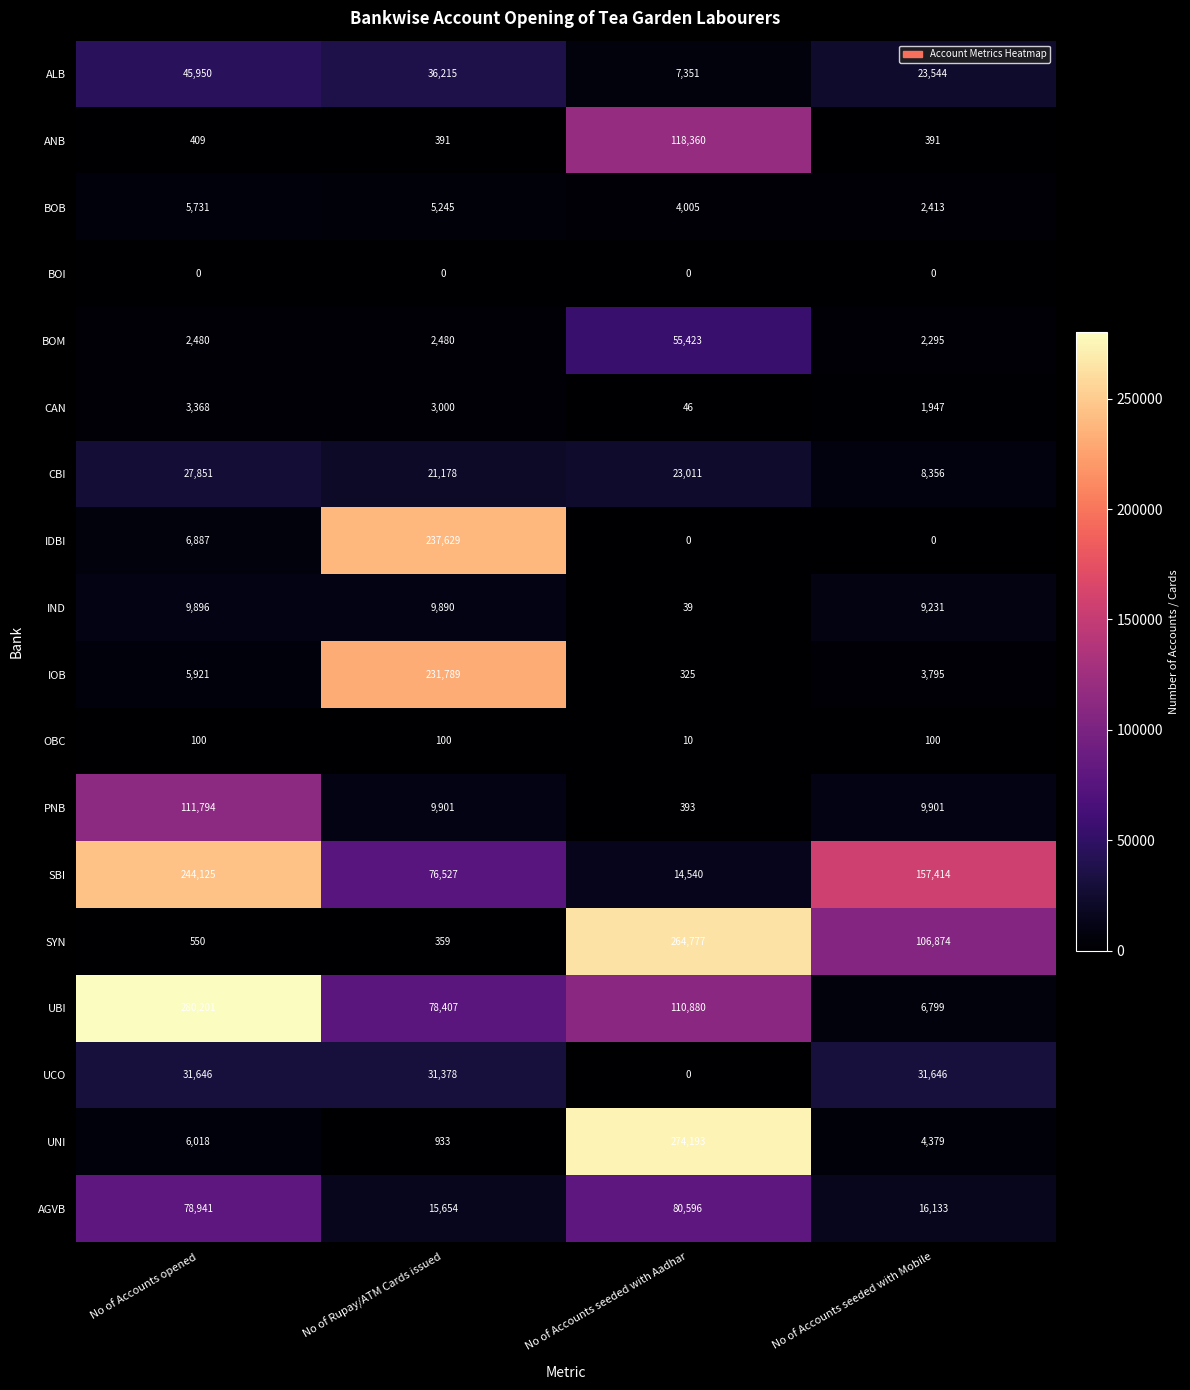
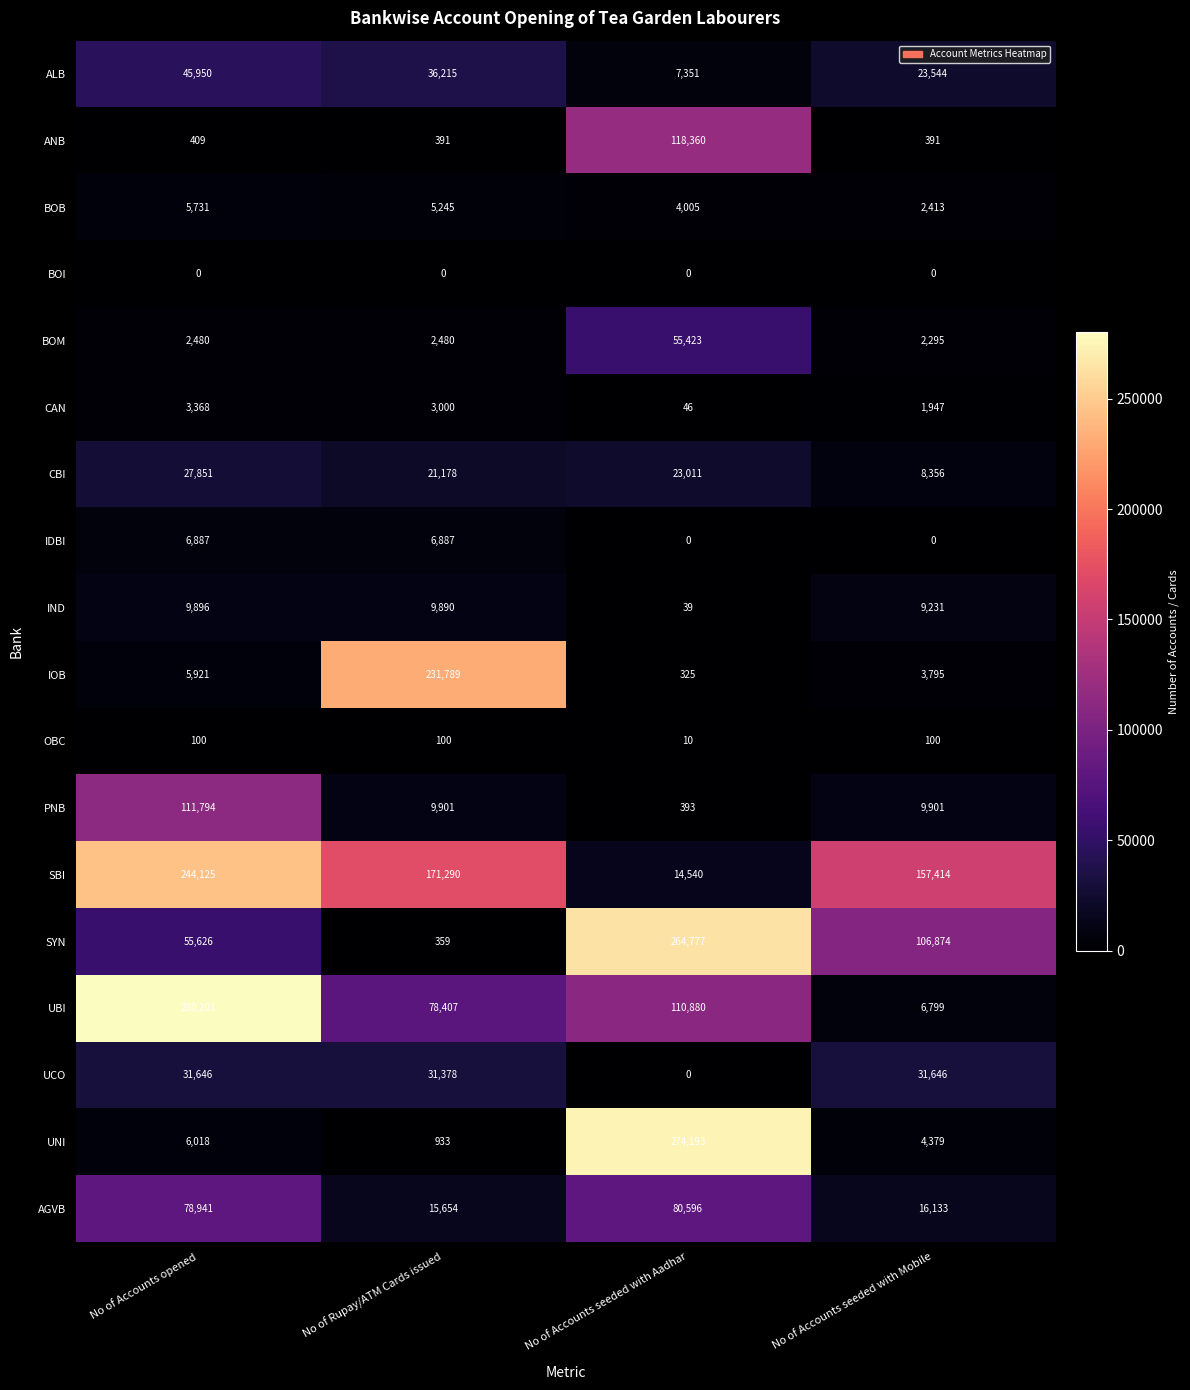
IDBI, No of Rupay/ATM Cards issued: 237,629 -> 6,887
SBI, No of Rupay/ATM Cards issued: 76,527 -> 171,290
SYN, No of Accounts opened: 550 -> 55,626
